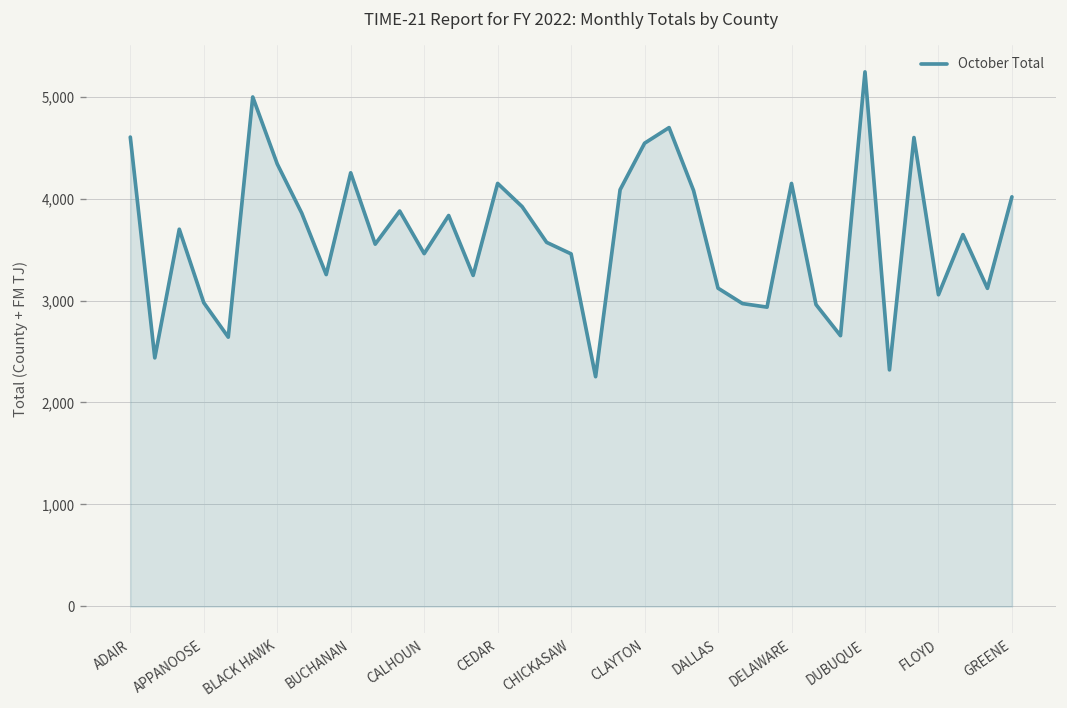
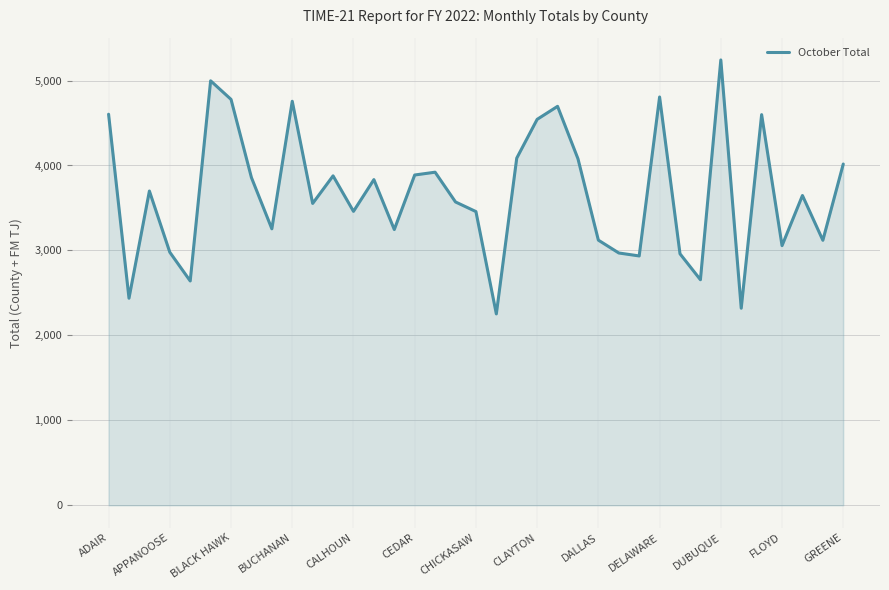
BLACK HAWK: 4,300 -> 4,800
BUCHANAN: 4,300 -> 4,800
CEDAR: 4,100 -> 3,900
DELAWARE: 4,100 -> 4,800
